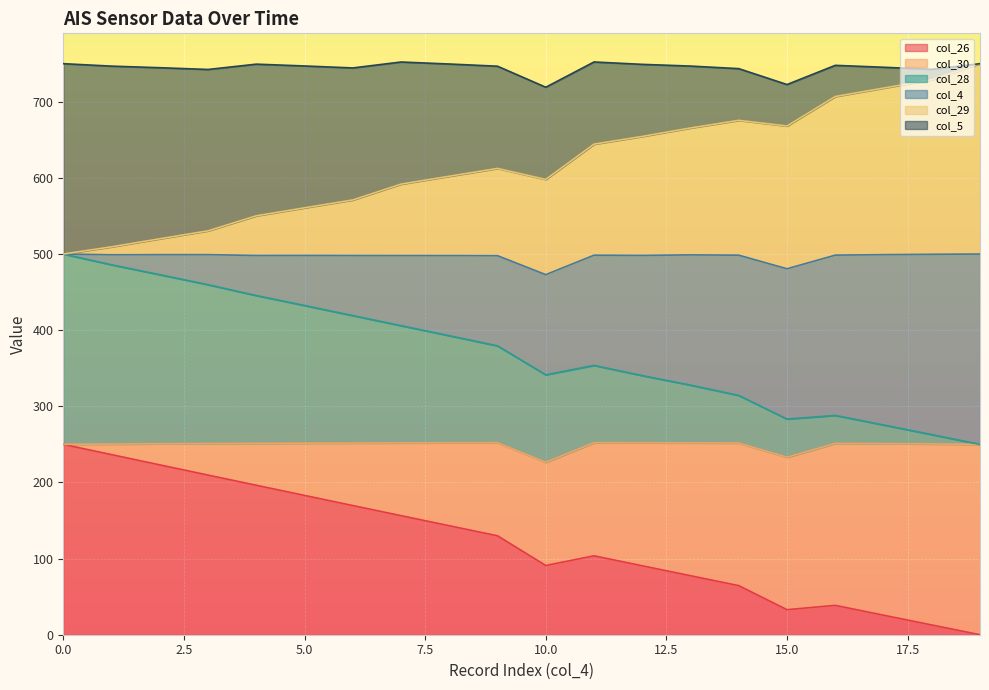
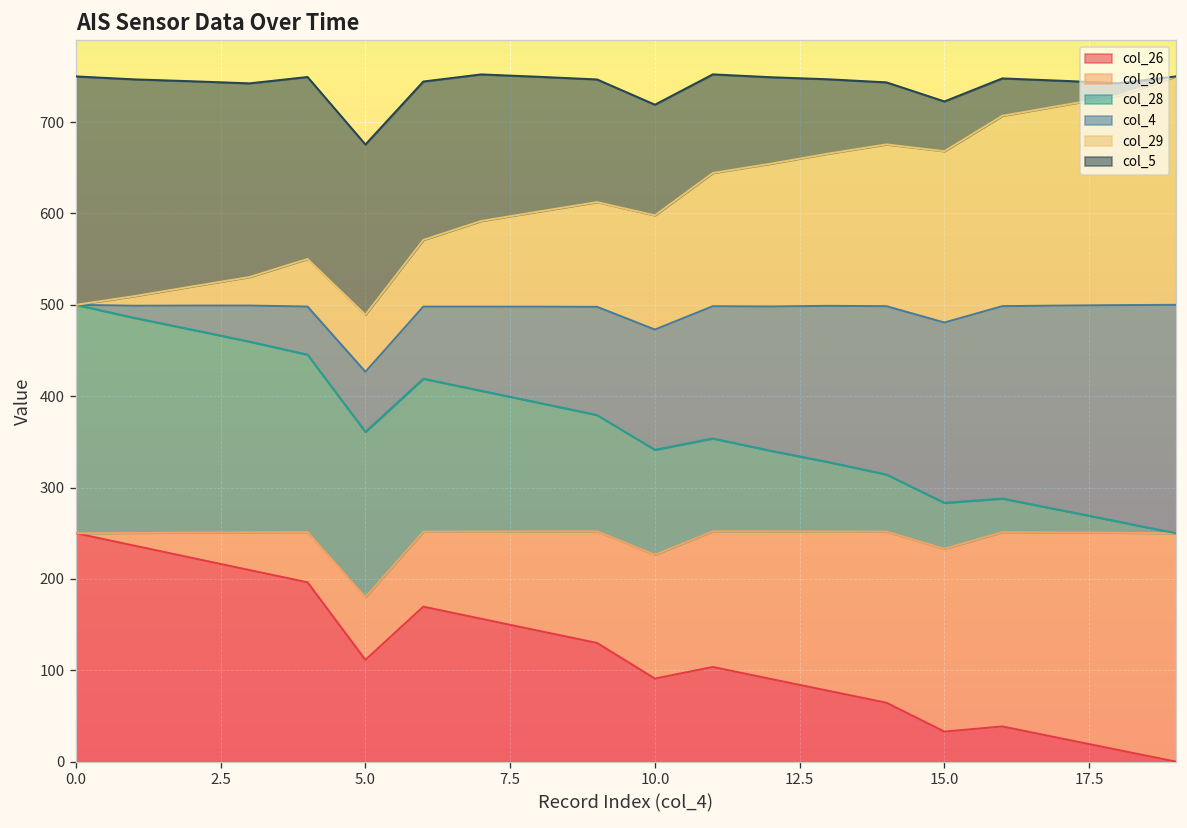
col_26, 5.0: 180 -> 110
